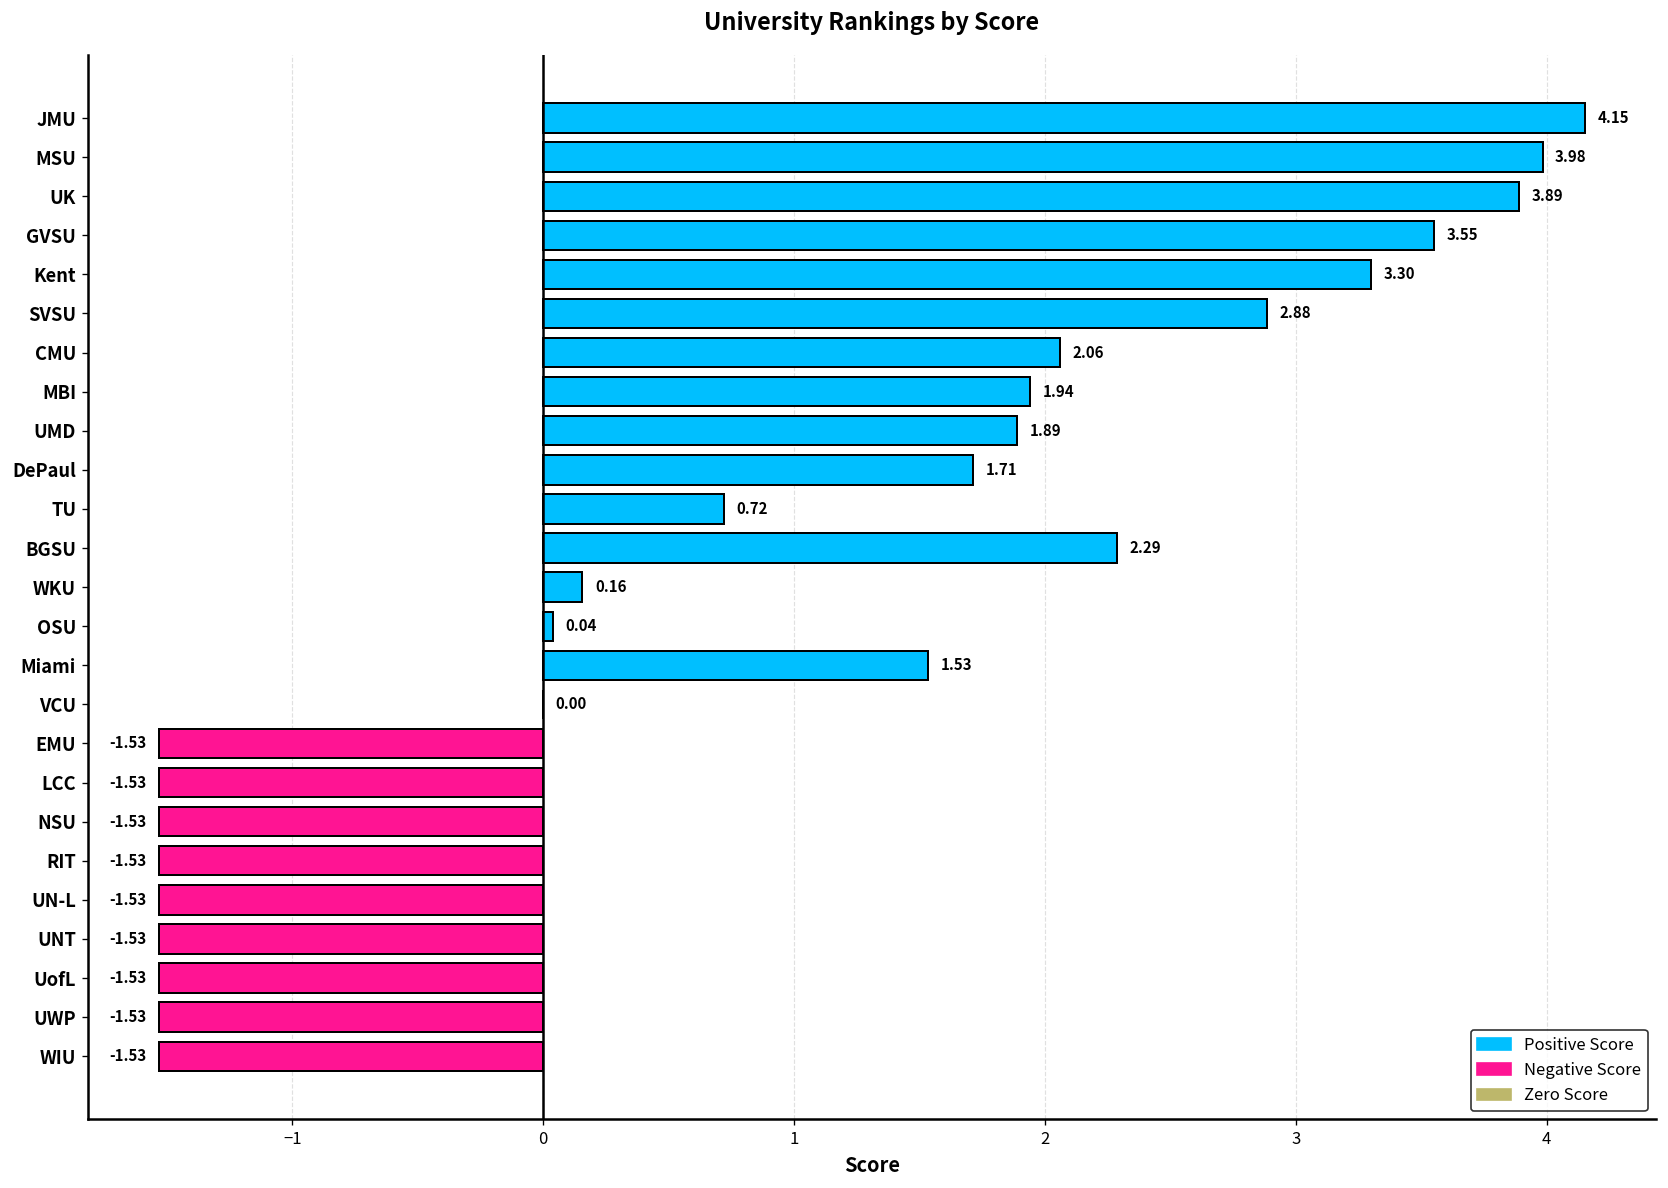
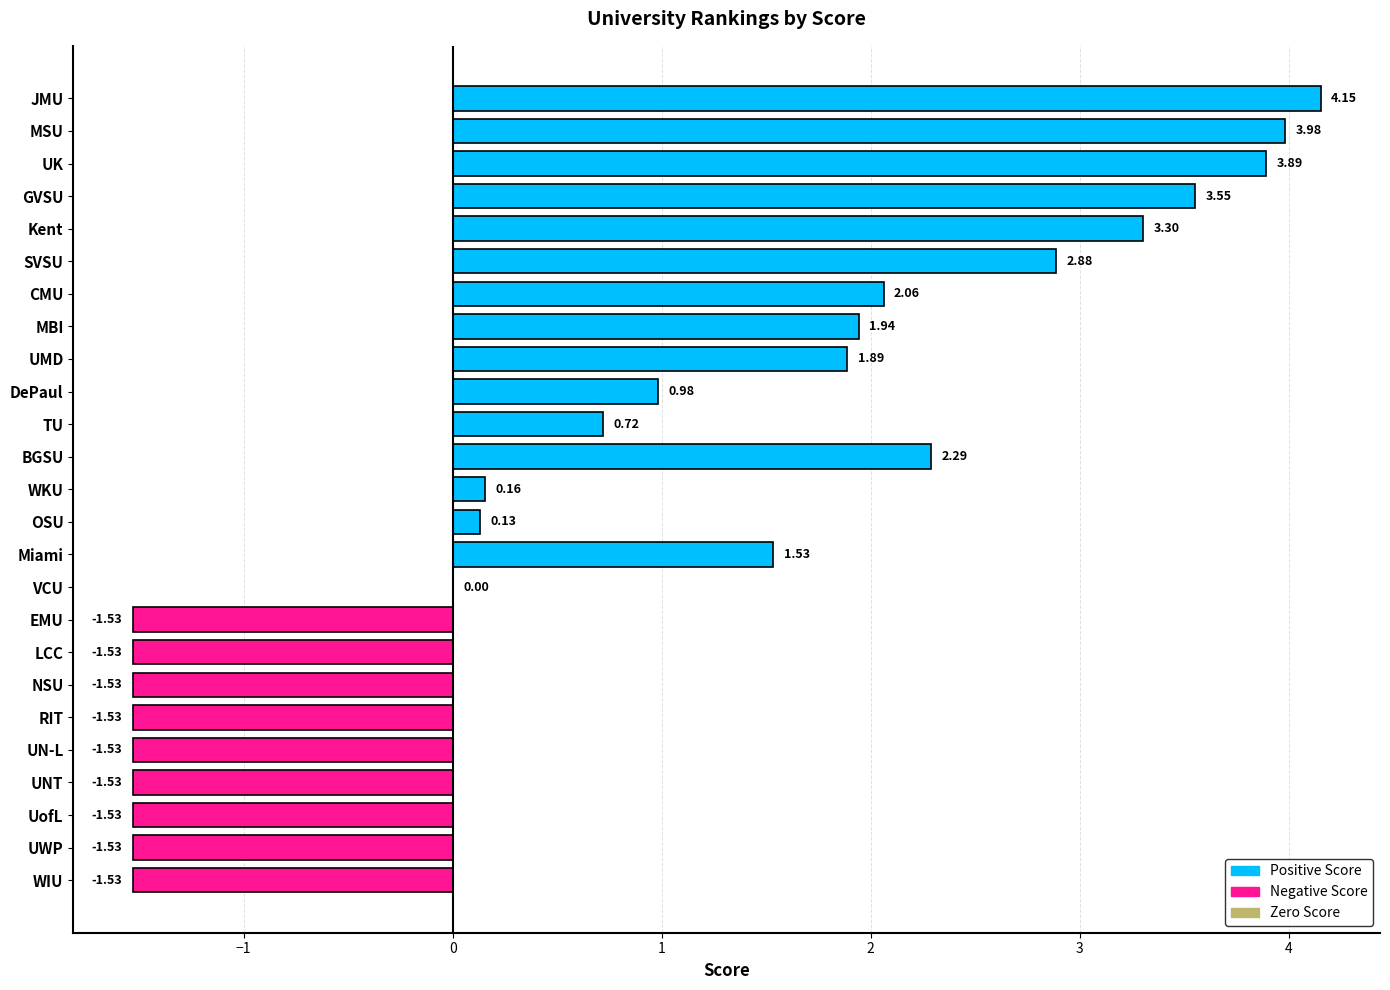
DePaul: 1.71 -> 0.98
OSU: 0.04 -> 0.13
